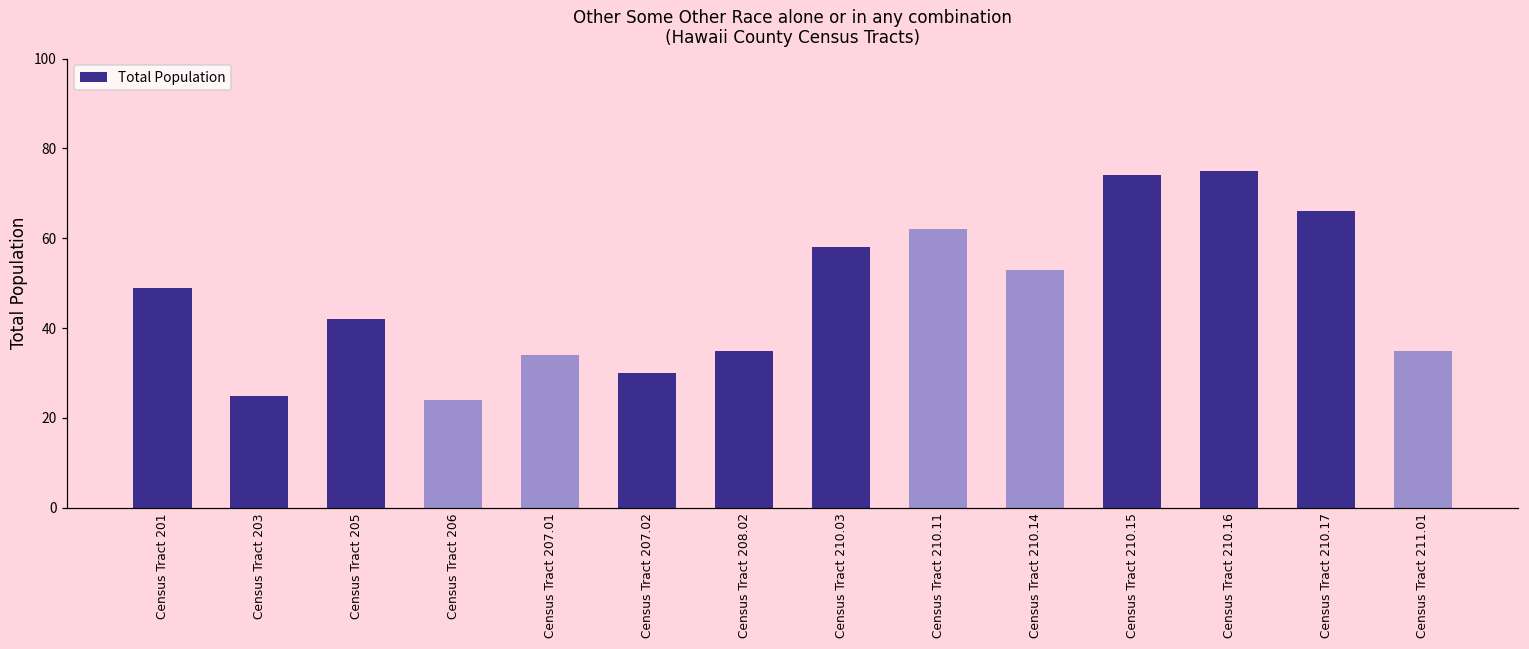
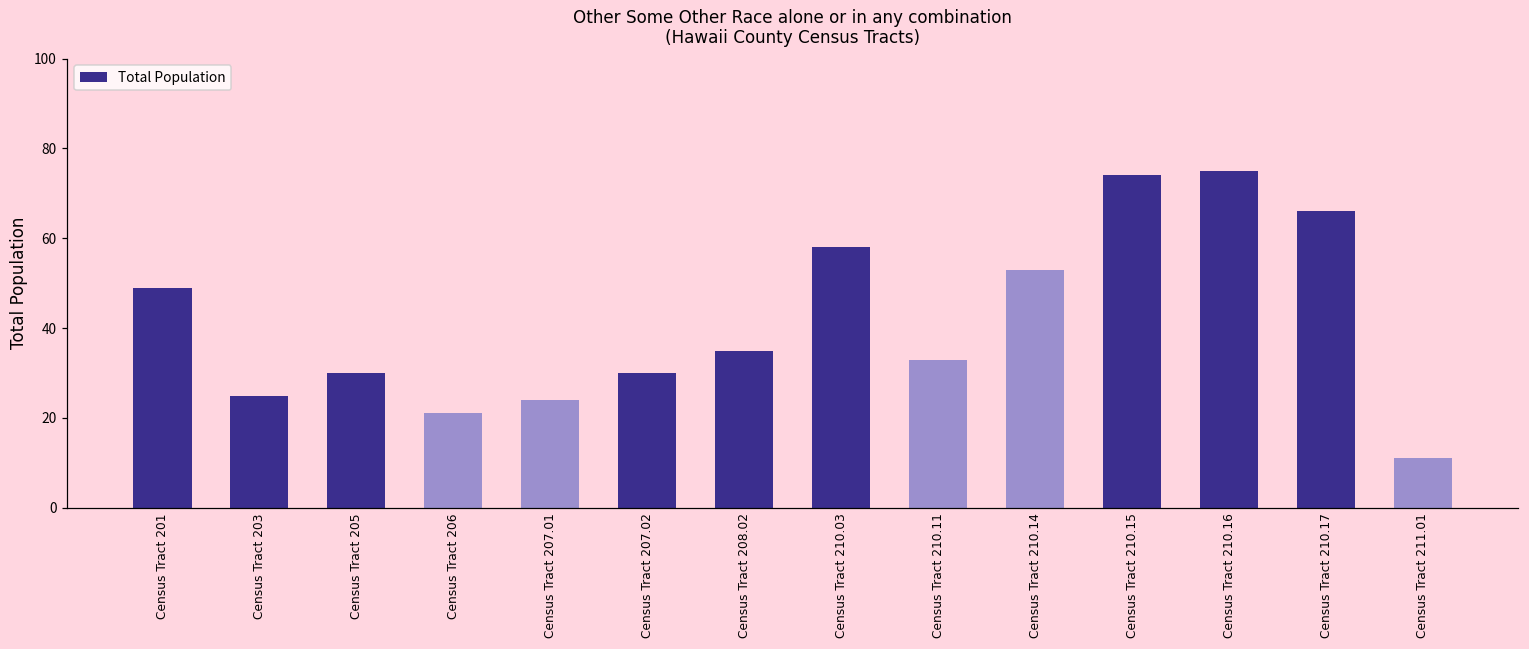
Census Tract 205: 42 -> 30
Census Tract 206: 24 -> 21
Census Tract 207.01: 34 -> 24
Census Tract 210.11: 62 -> 33
Census Tract 211.01: 35 -> 11
